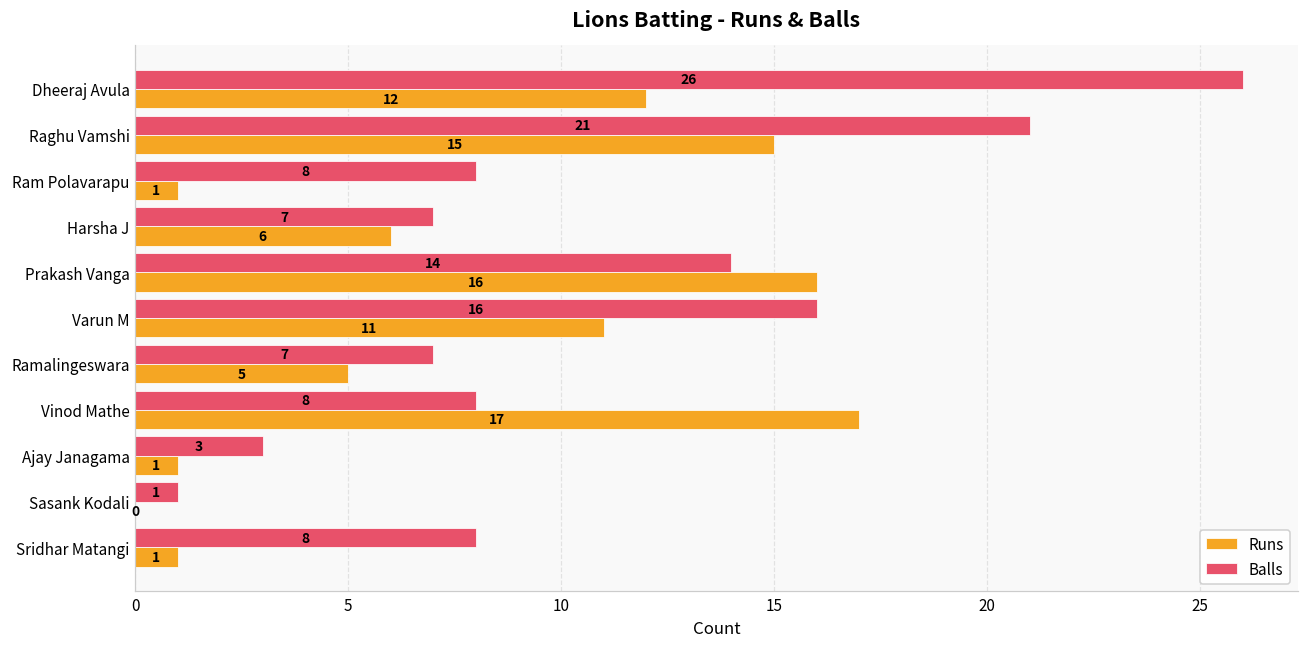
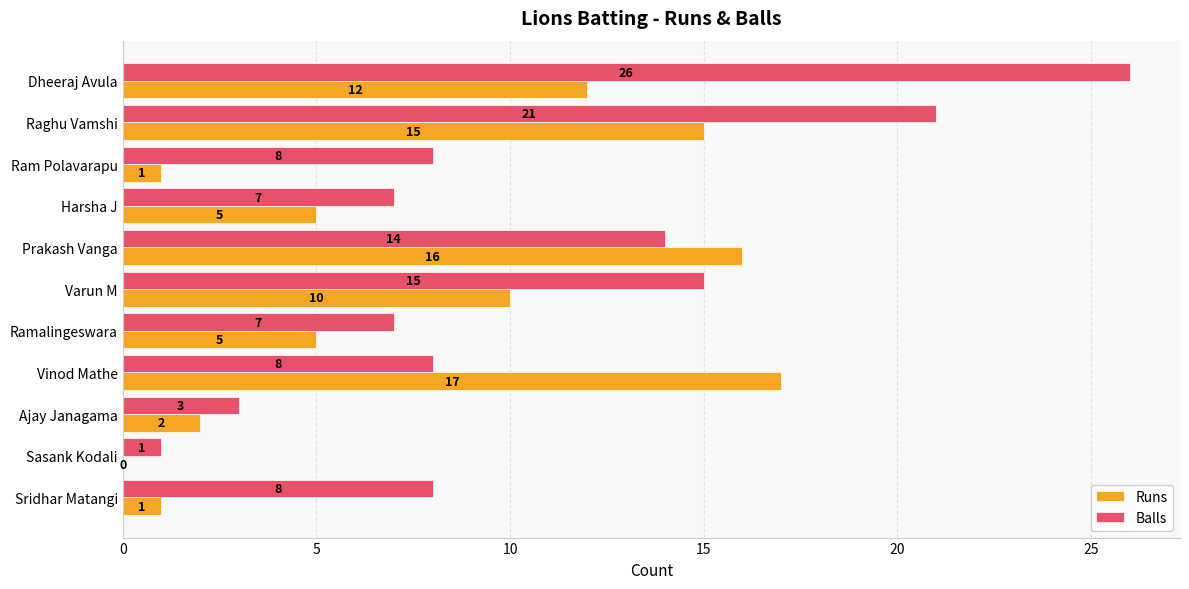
Runs, Harsha J: 6 -> 5
Balls, Varun M: 16 -> 15
Runs, Varun M: 11 -> 10
Runs, Ajay Janagama: 1 -> 2
